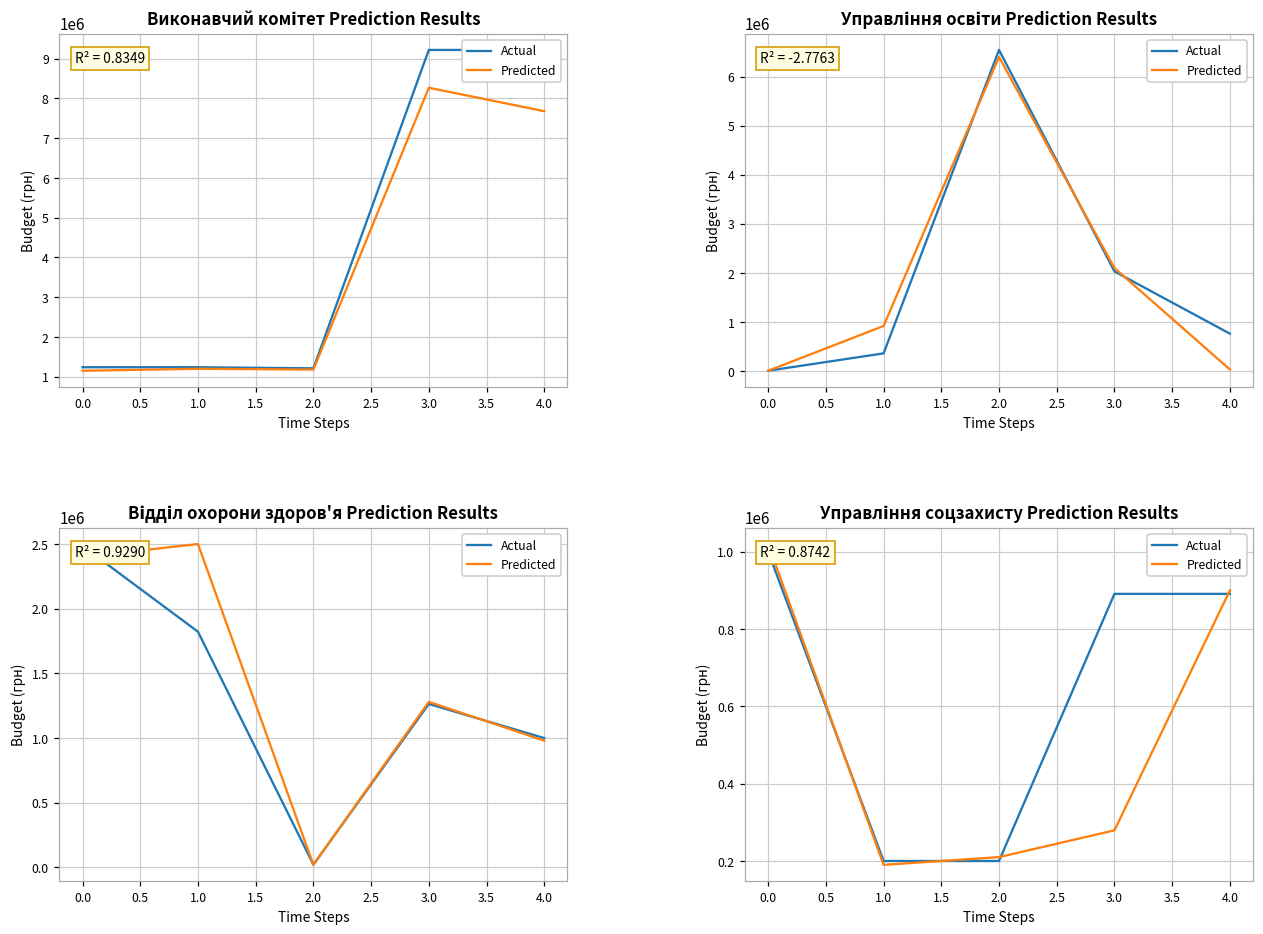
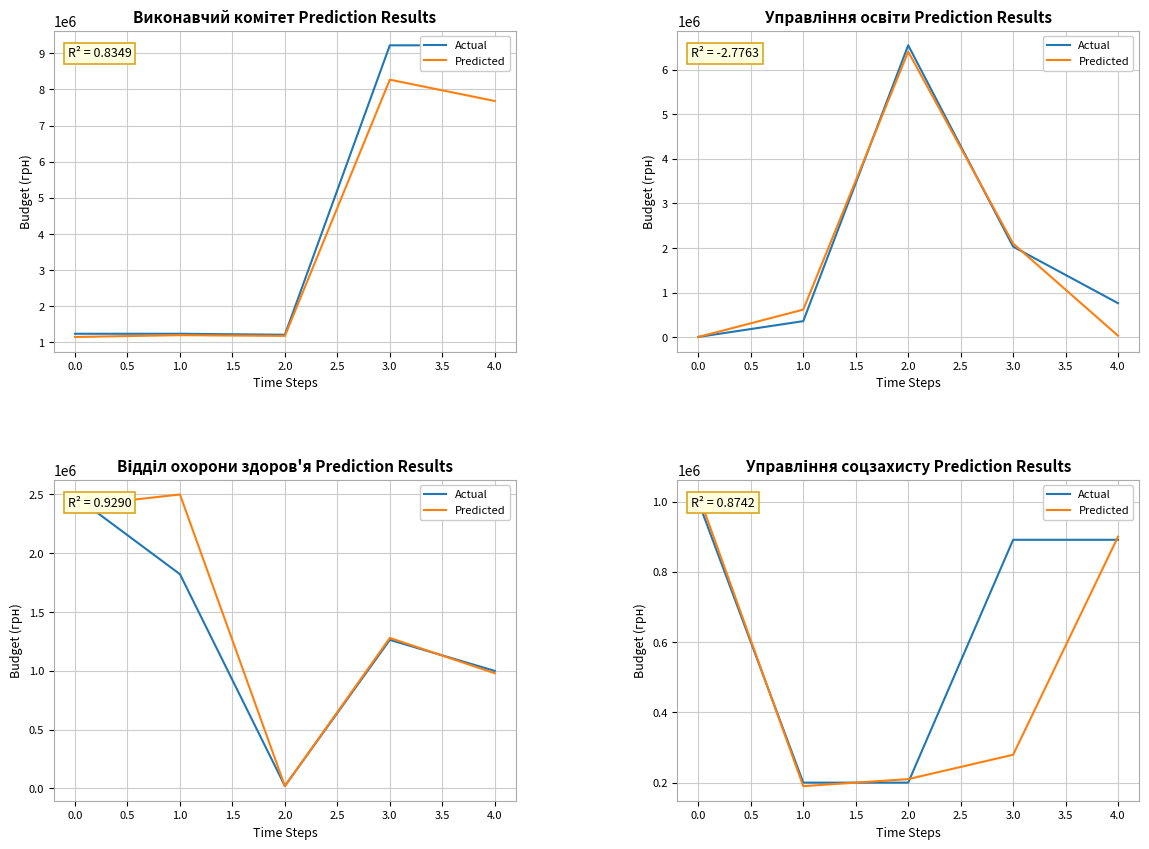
Управління освіти Prediction Results, Predicted, 1.0: 900000 -> 600000
